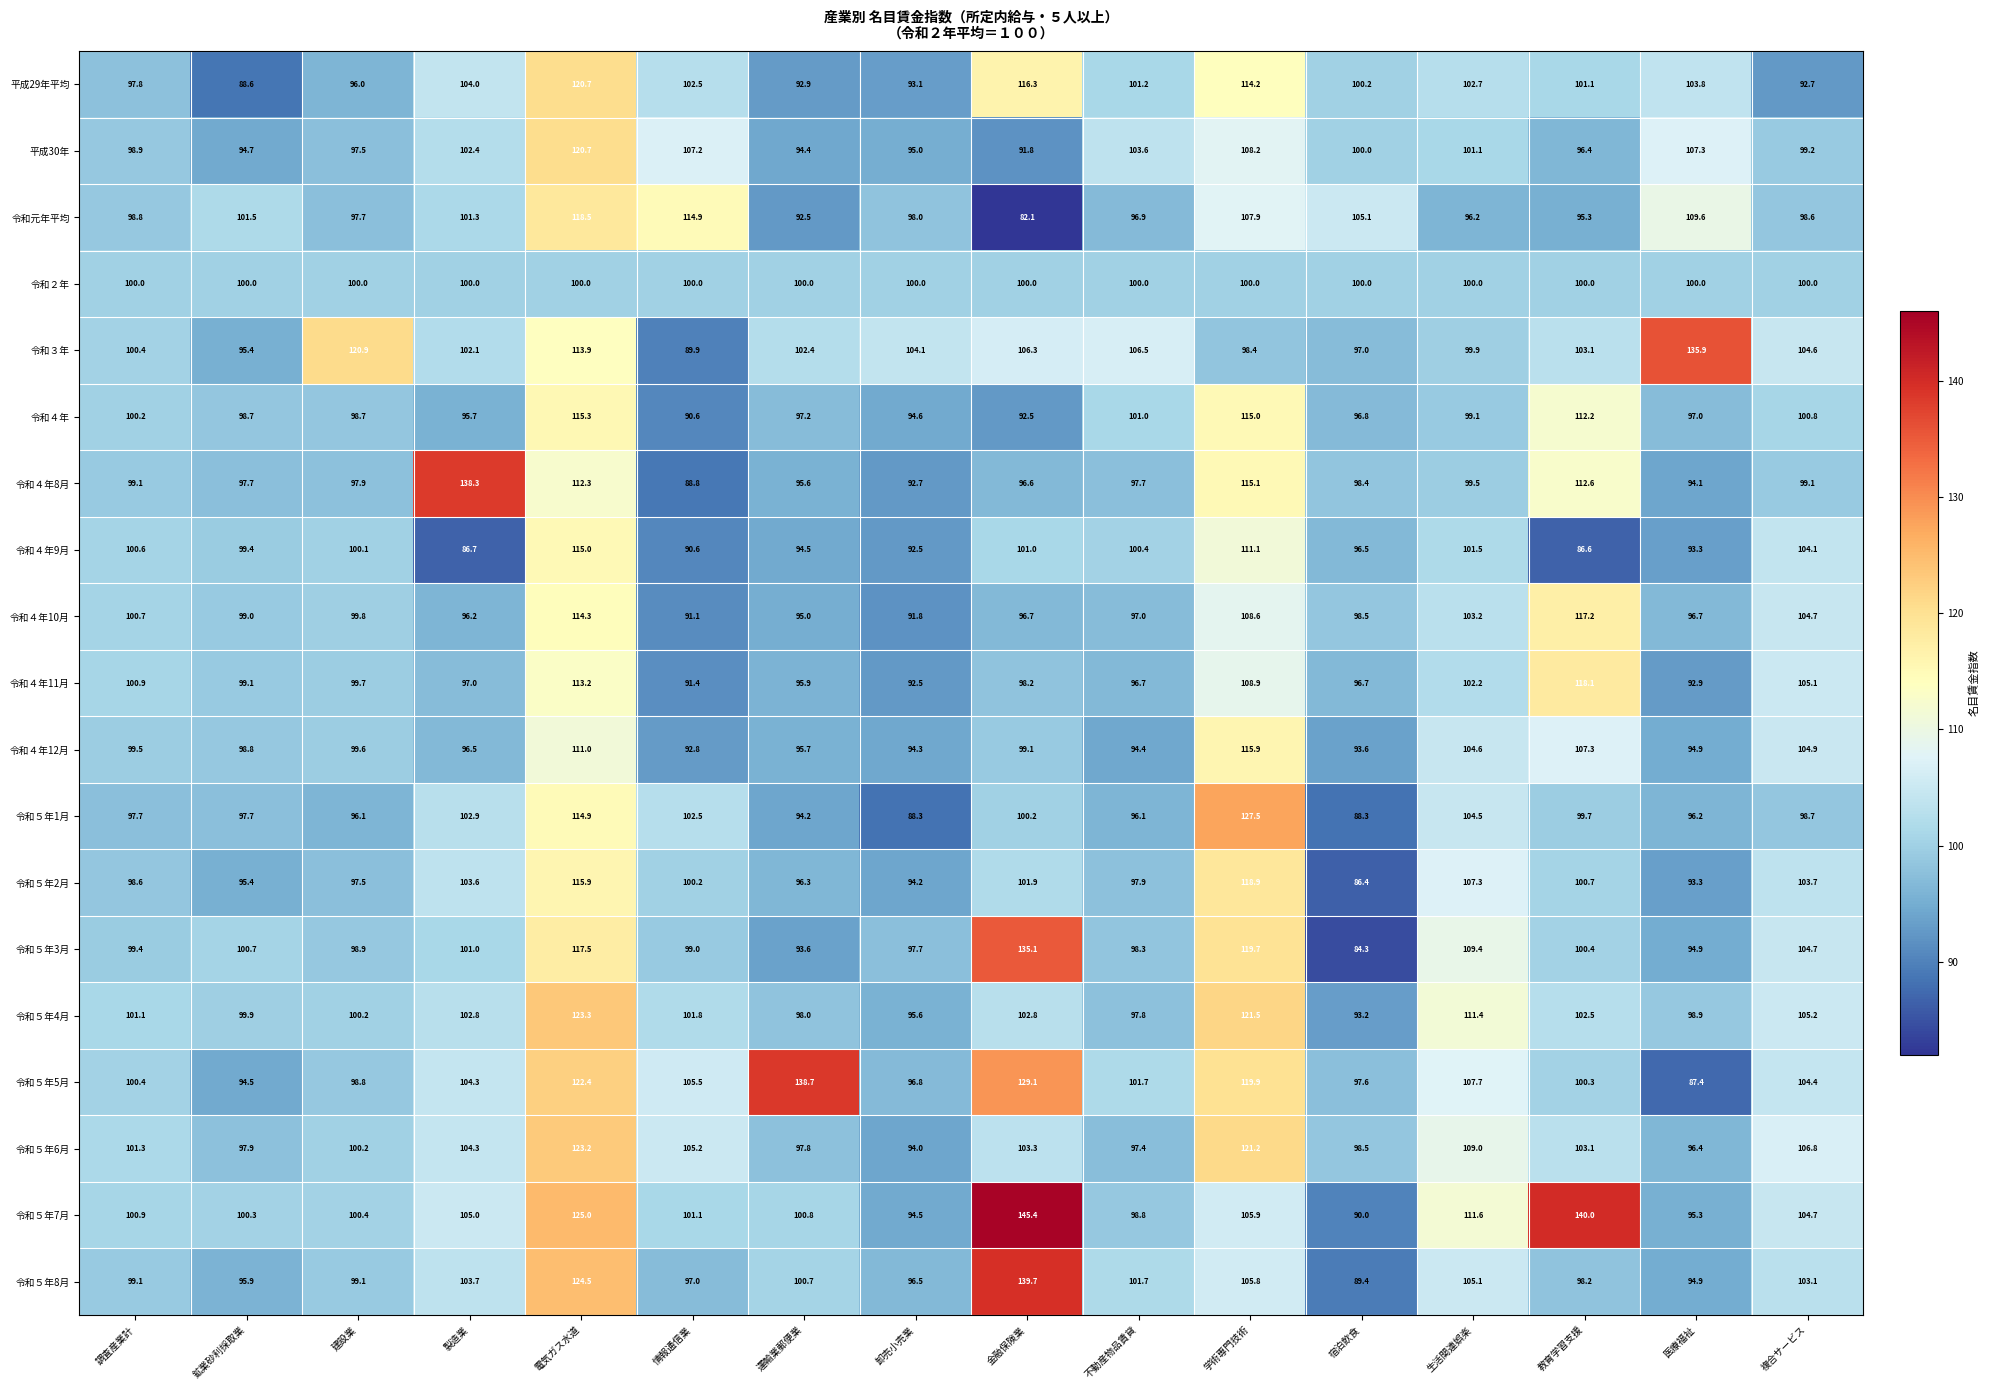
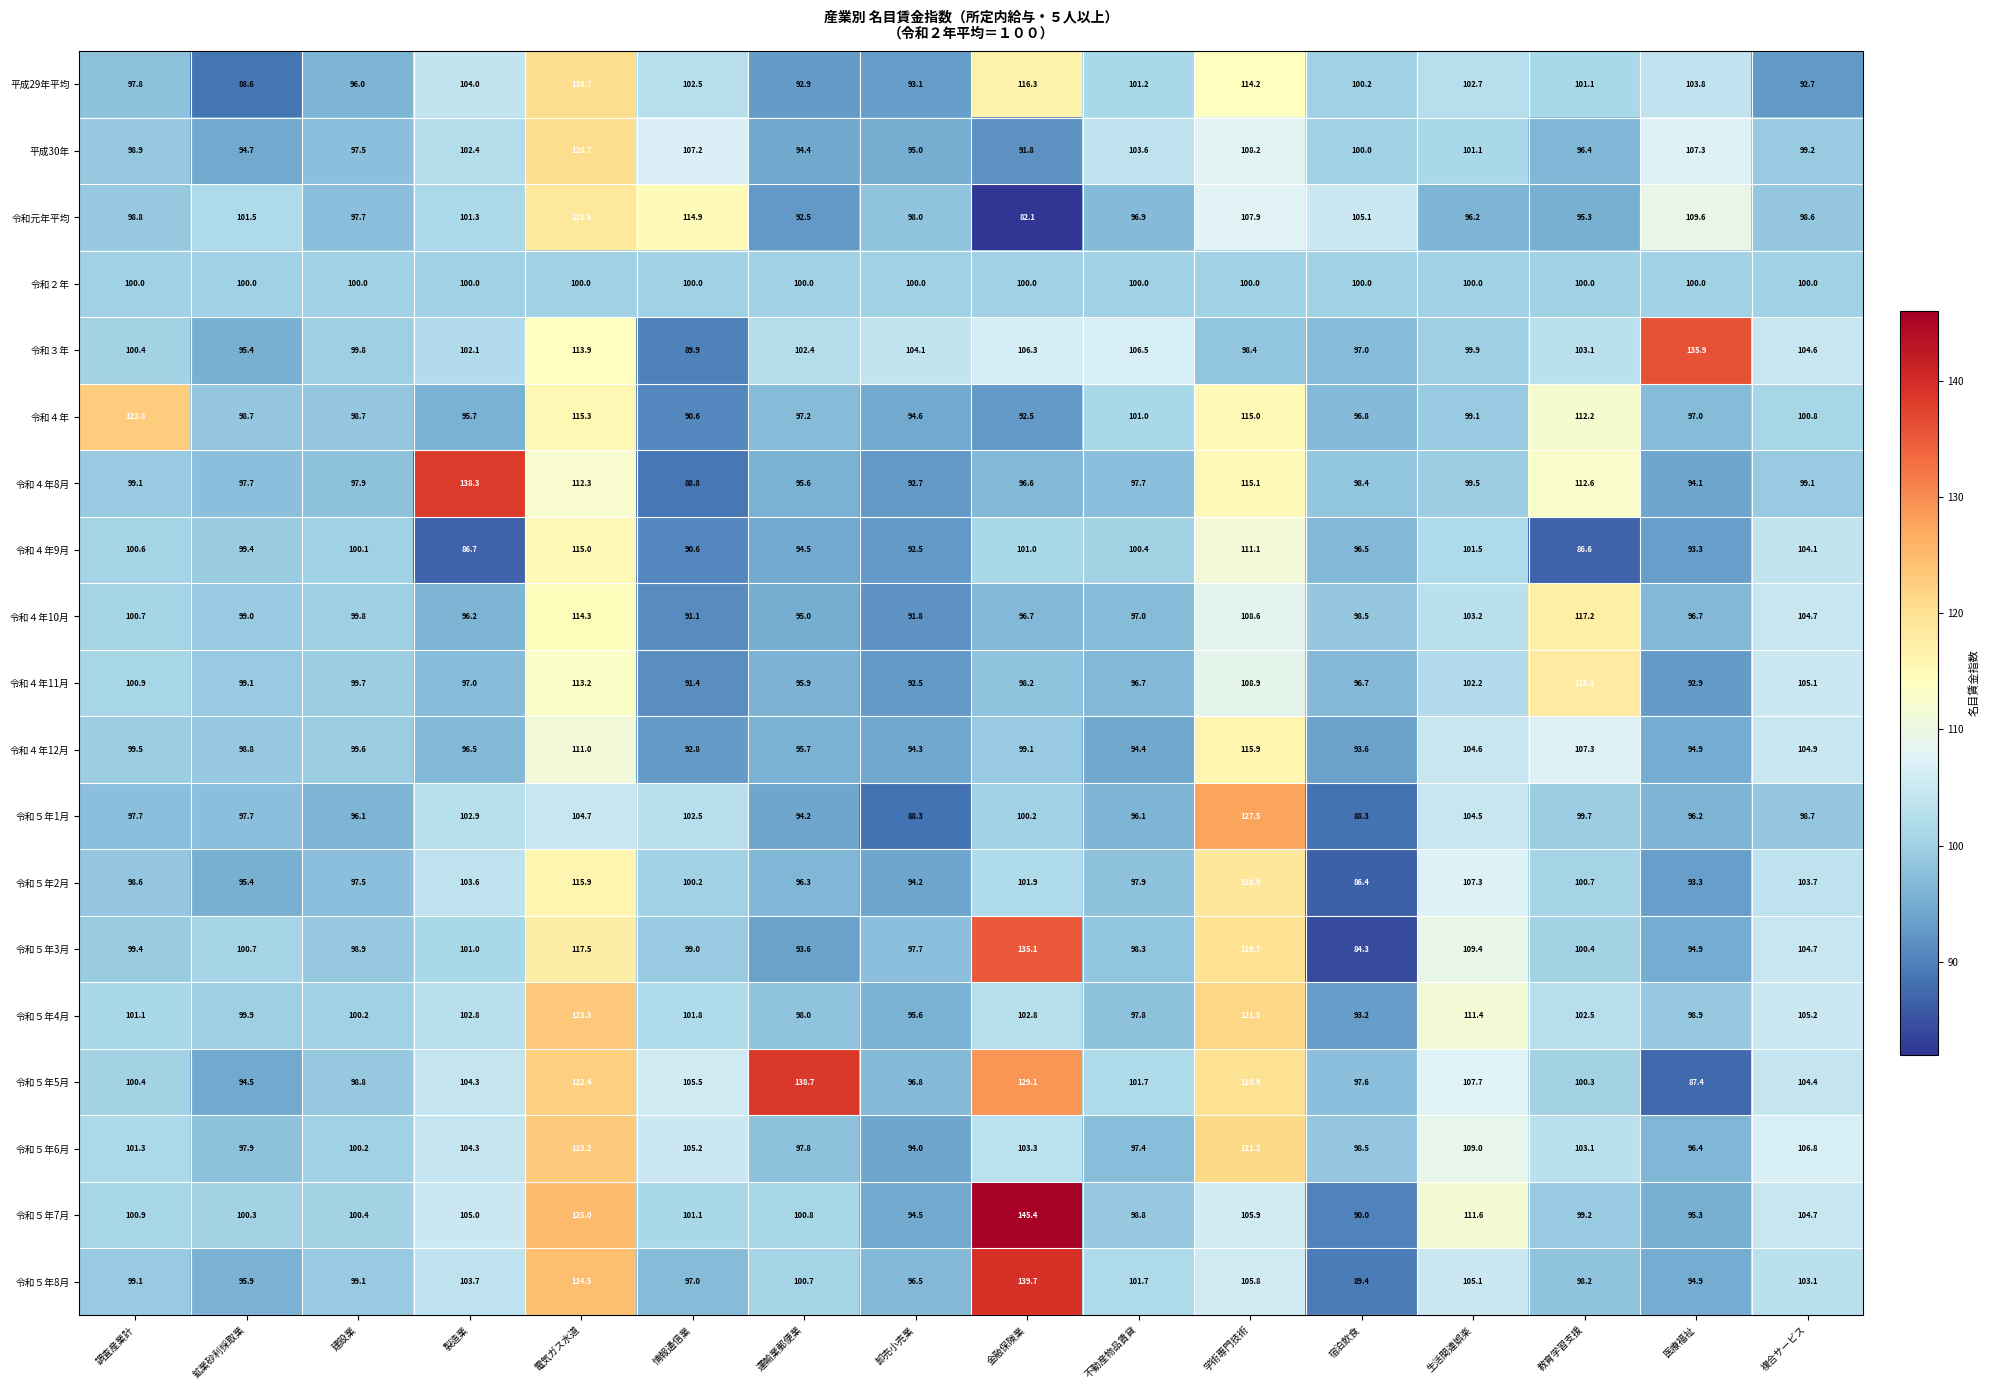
令和３年, 建設業: 120.9 -> 99.8
令和４年, 調査産業計: 100.2 -> 122.8
令和５年1月, 電気ガス水道: 114.9 -> 104.7
令和５年7月, 教育学習支援: 140.0 -> 99.2
